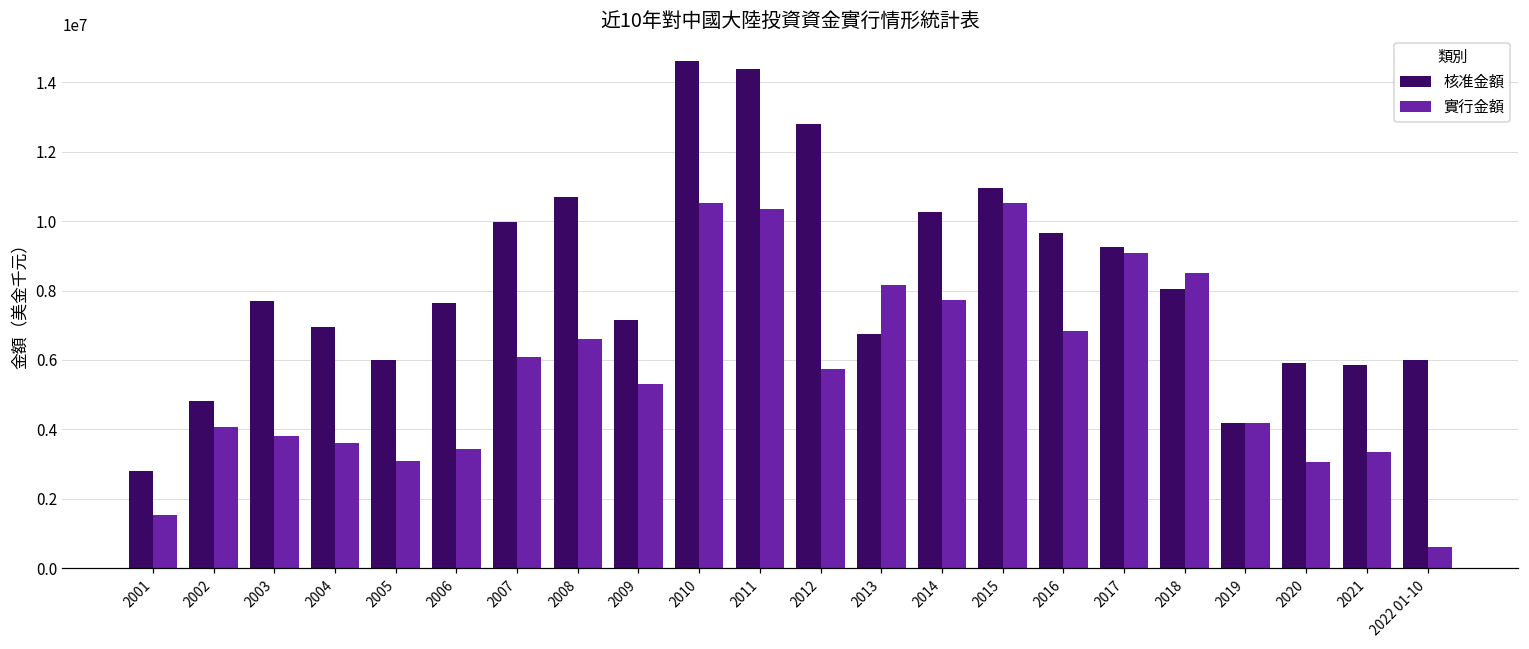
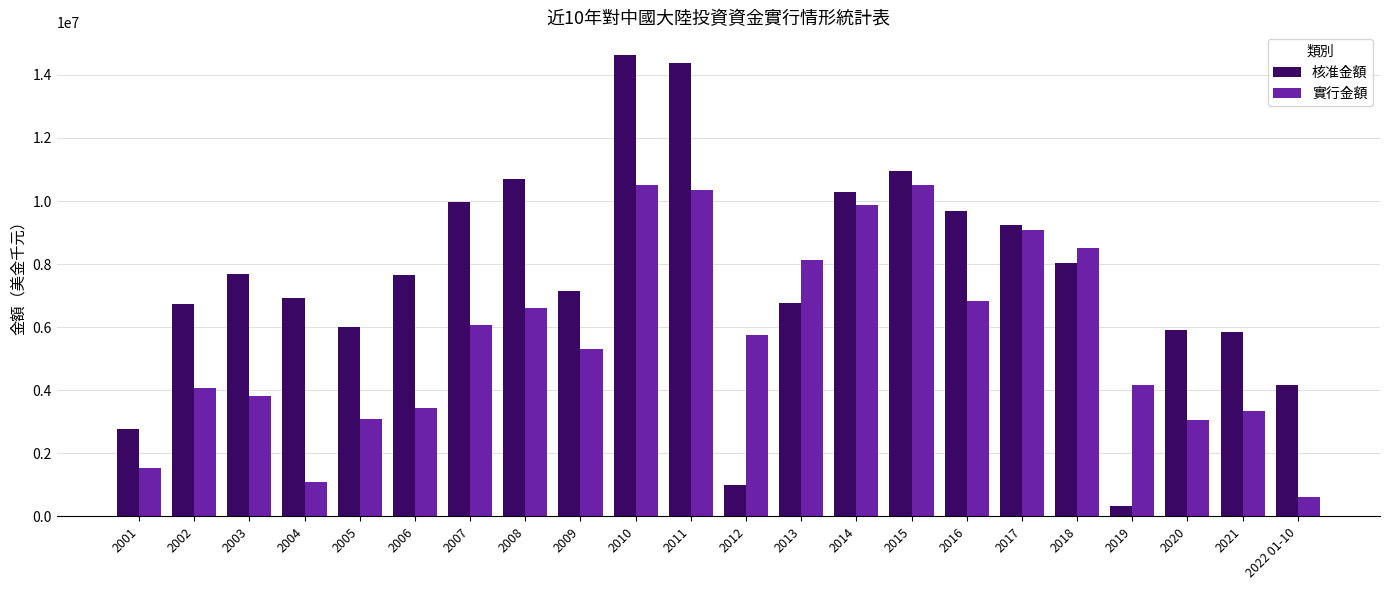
核准金額, 2002: 4800000 -> 6700000
實行金額, 2004: 3600000 -> 1100000
核准金額, 2012: 12800000 -> 1000000
實行金額, 2014: 7700000 -> 9900000
核准金額, 2019: 4200000 -> 300000
核准金額, 2022 01-10: 6000000 -> 4200000
